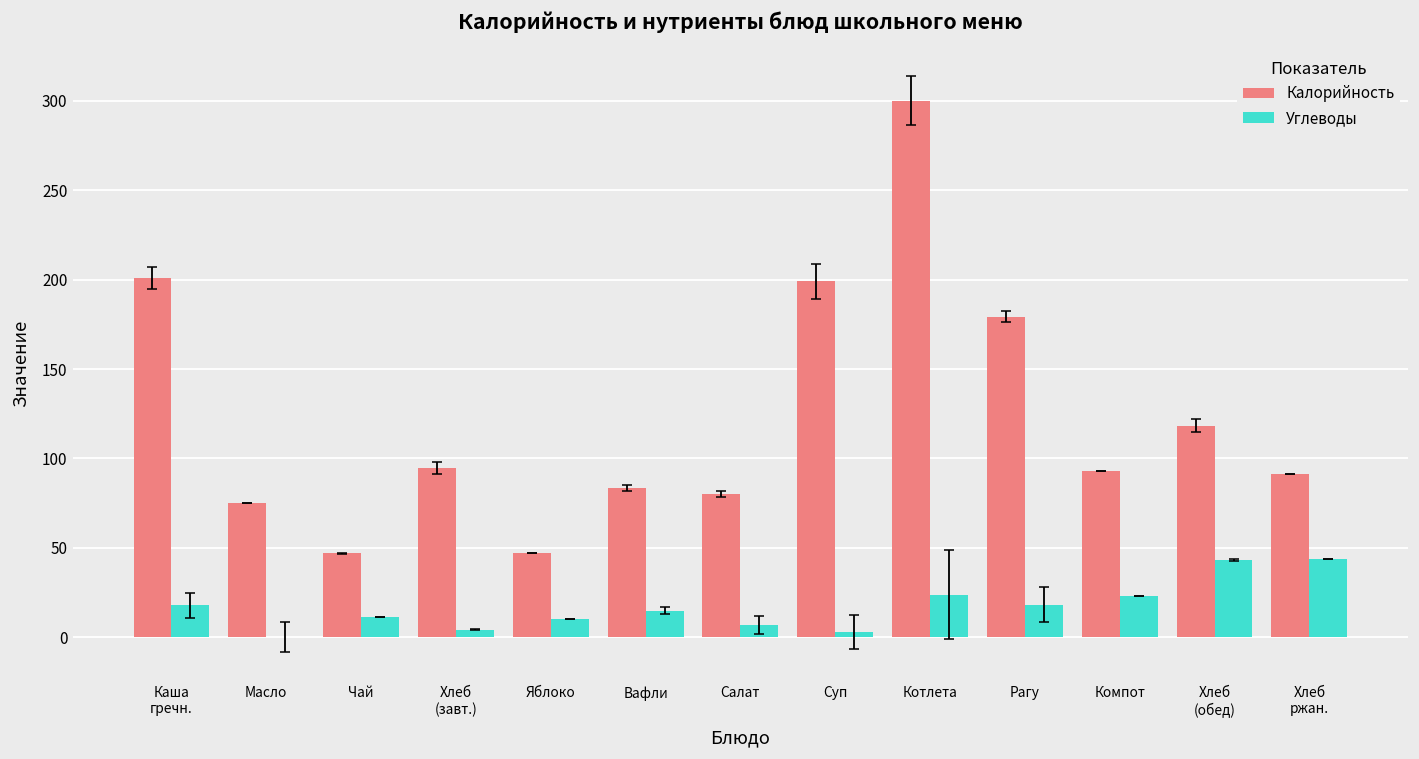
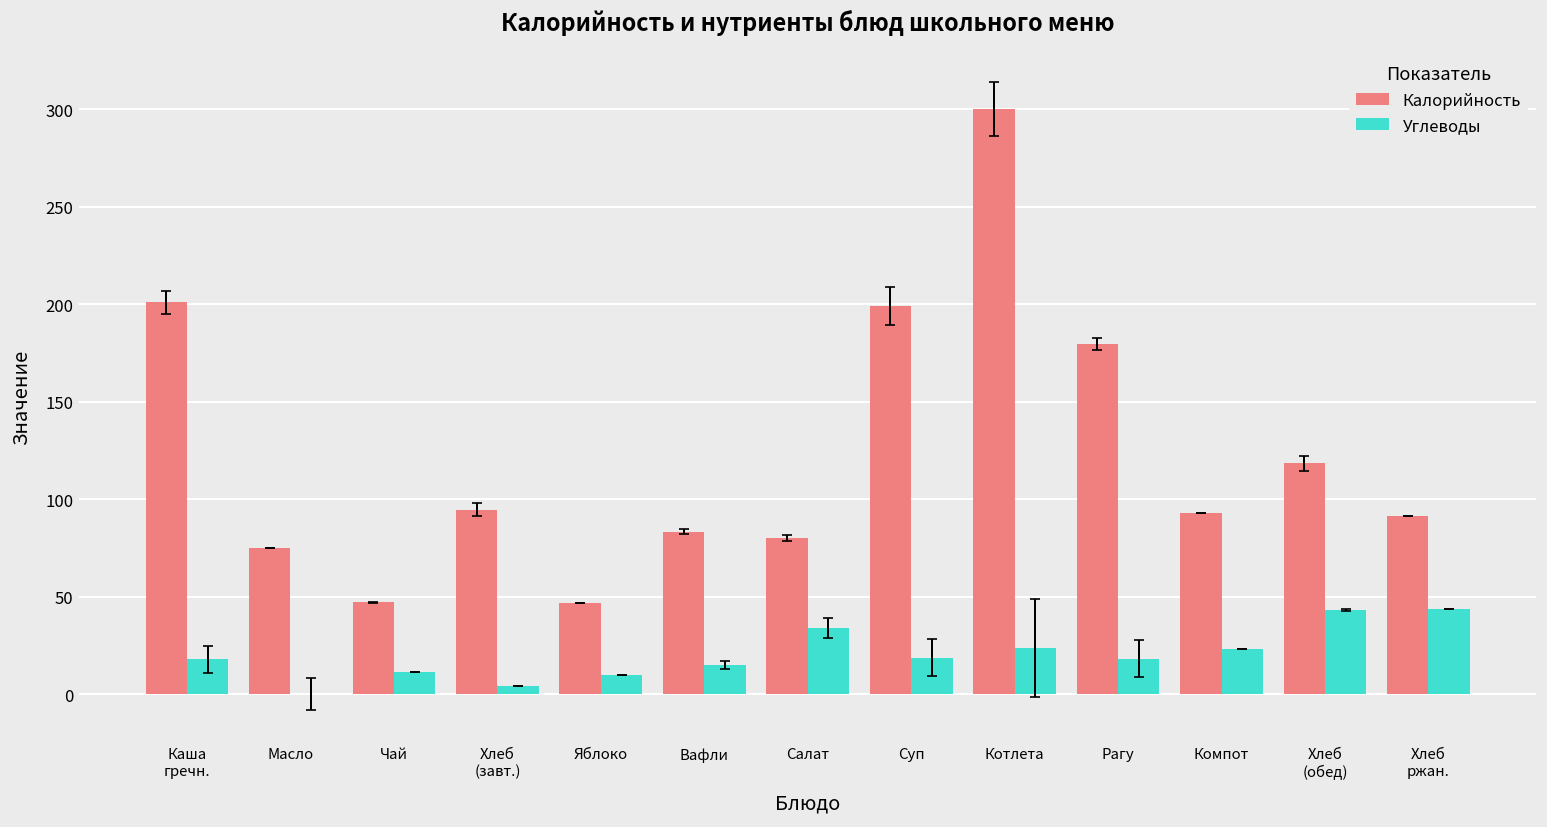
Углеводы, Салат: 7 -> 34
Углеводы, Суп: 3 -> 19
